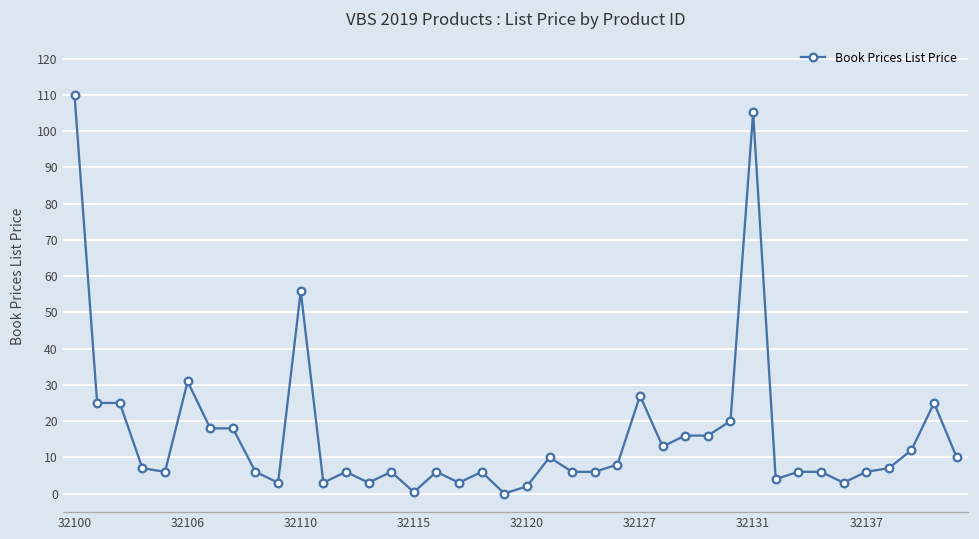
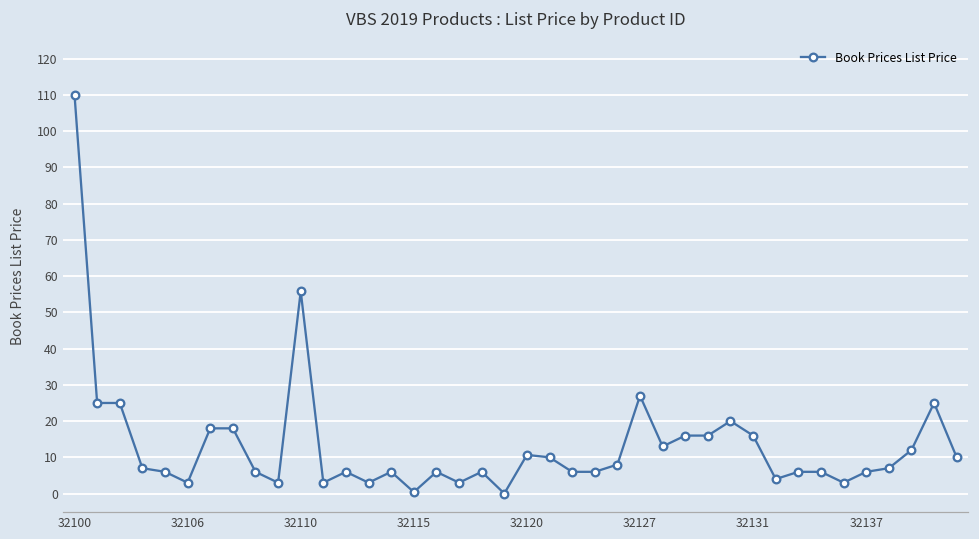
32106: 31 -> 3
32120: 2 -> 11
32131: 105 -> 16
